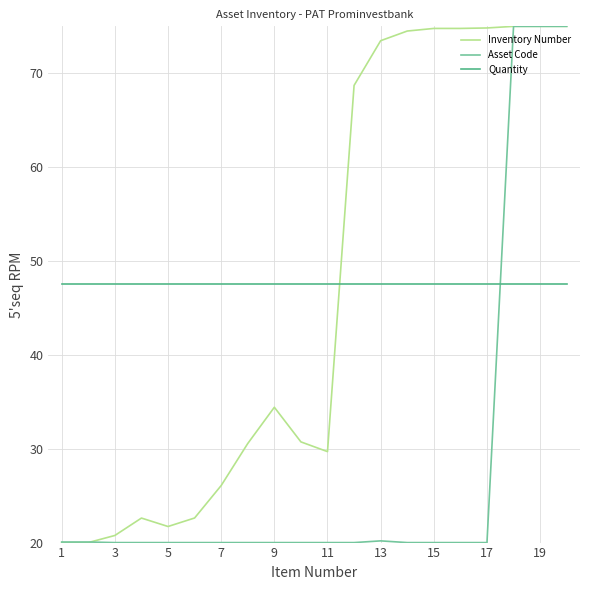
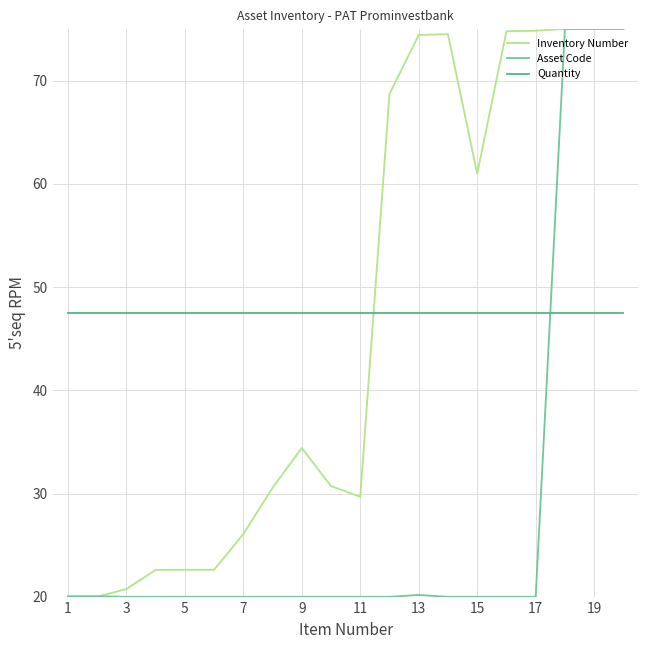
Inventory Number, 5: 22 -> 23
Inventory Number, 13: 73 -> 74
Inventory Number, 15: 75 -> 61
